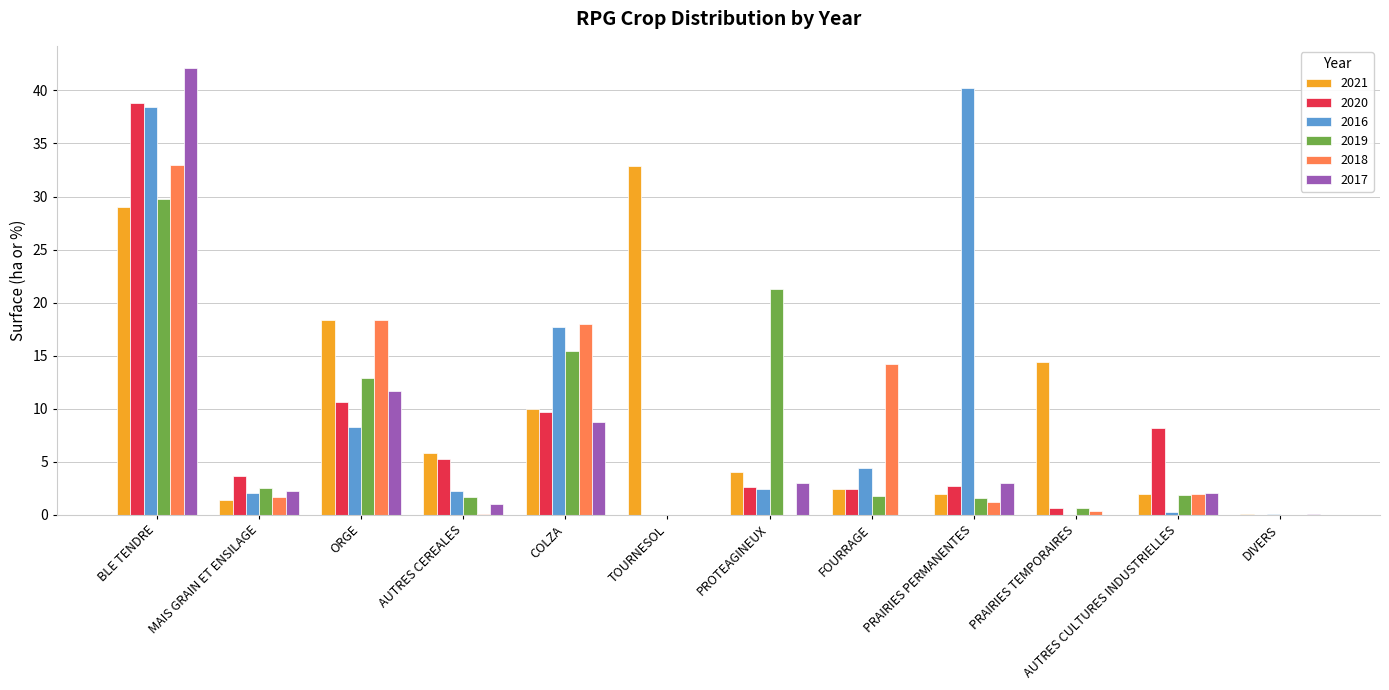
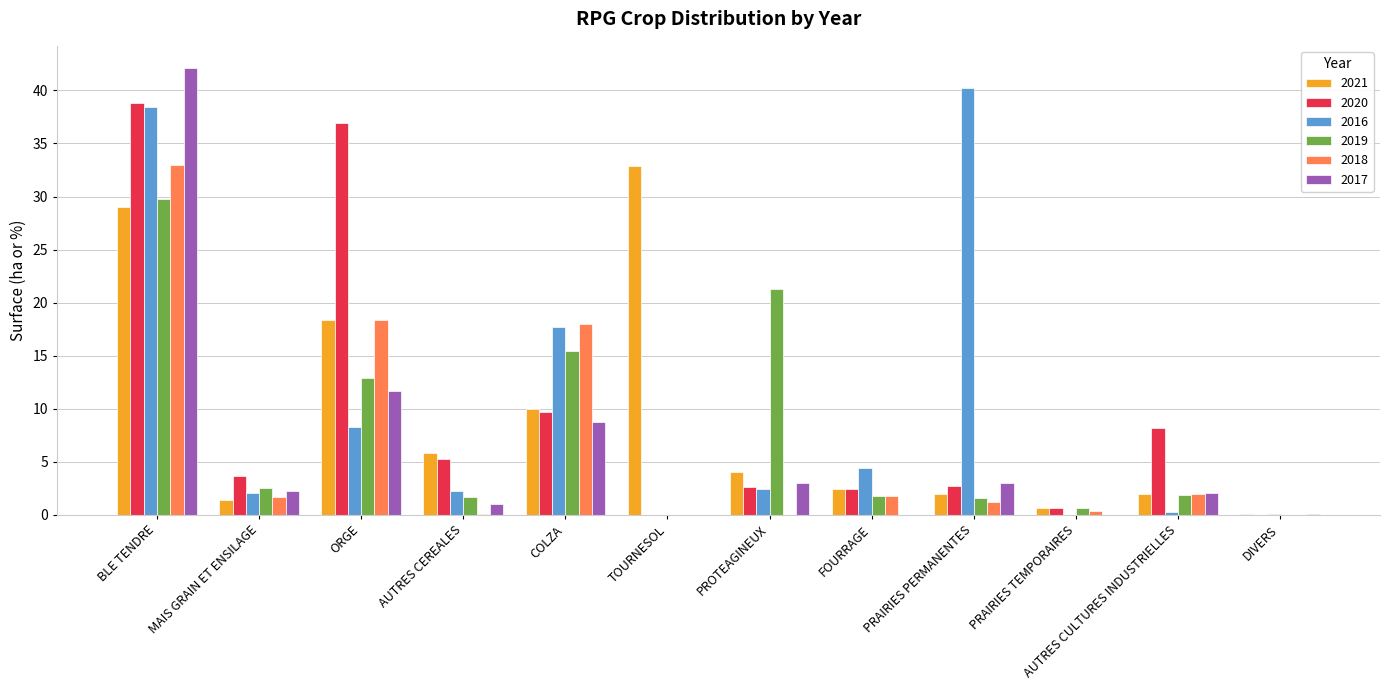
2020, ORGE: 10.6 -> 36.9
2018, FOURRAGE: 14.2 -> 1.8
2021, PRAIRIES TEMPORAIRES: 14.4 -> 0.6
